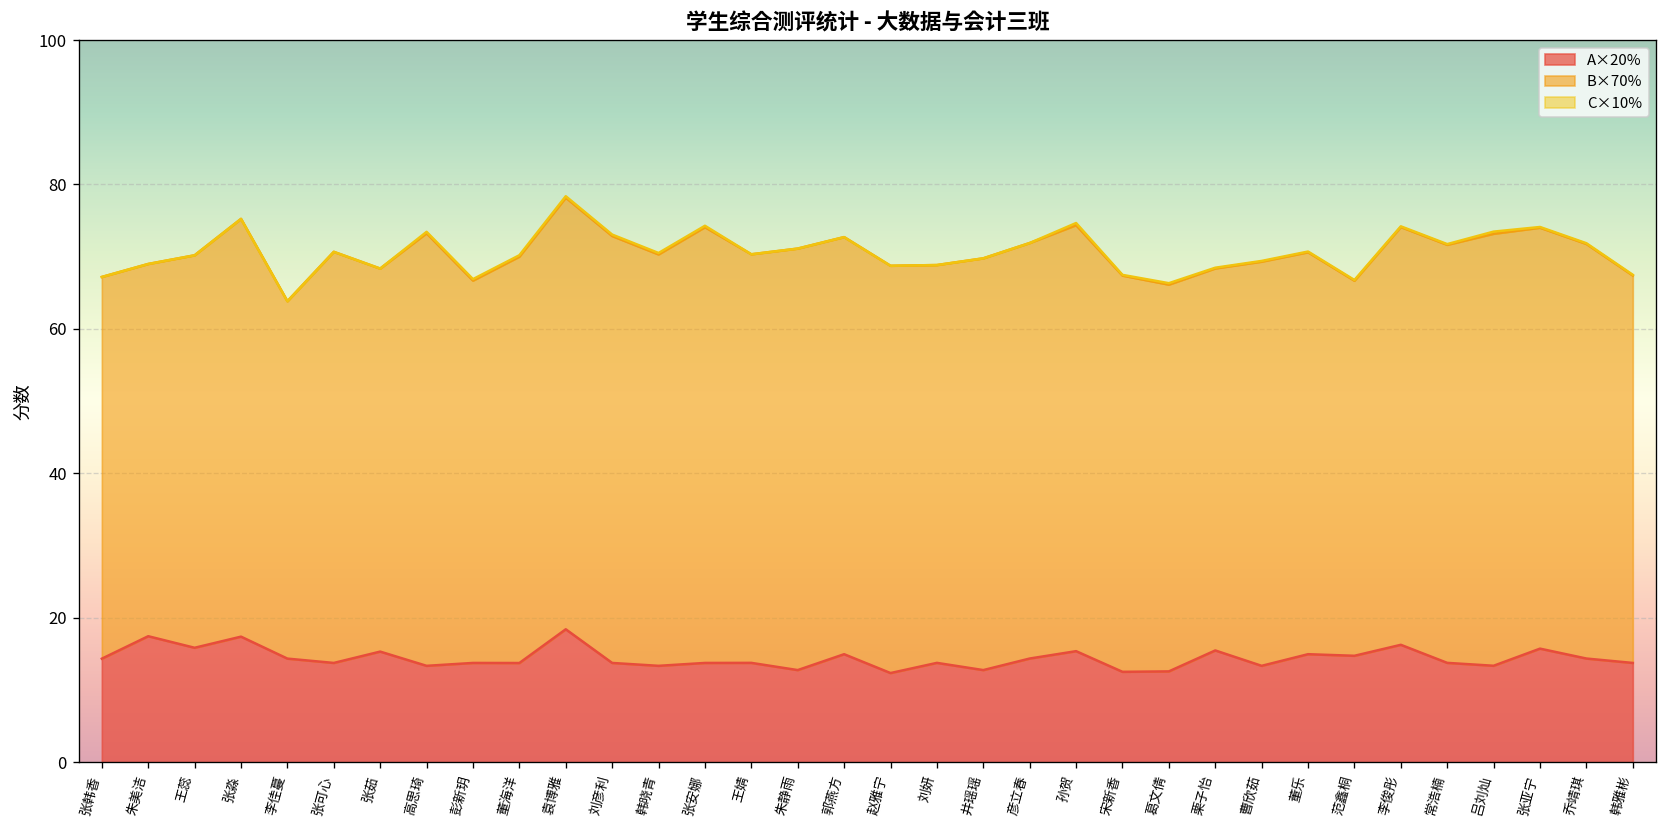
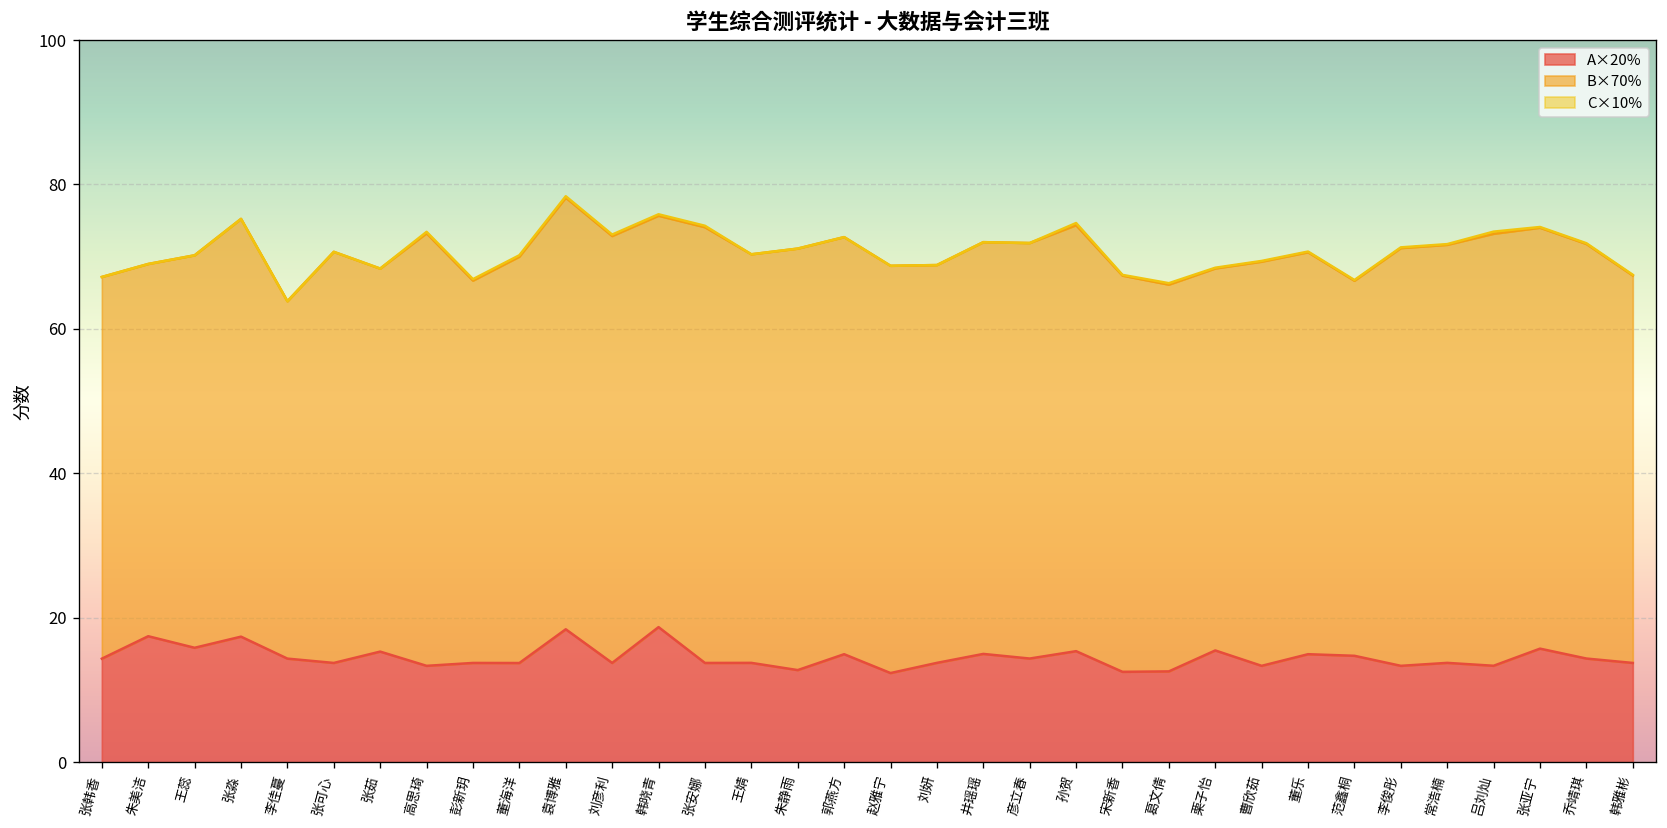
A×20%, 韩晓青: 13 -> 19
A×20%, 井瑶瑶: 13 -> 15
A×20%, 李俊彤: 16 -> 13
